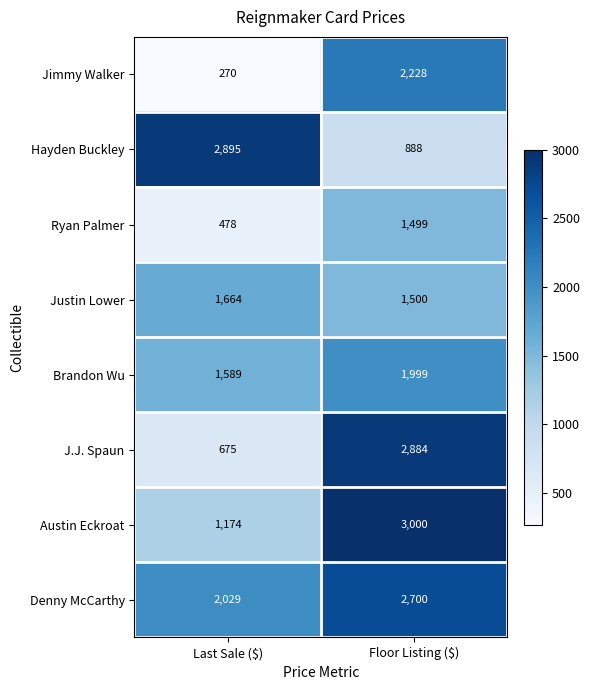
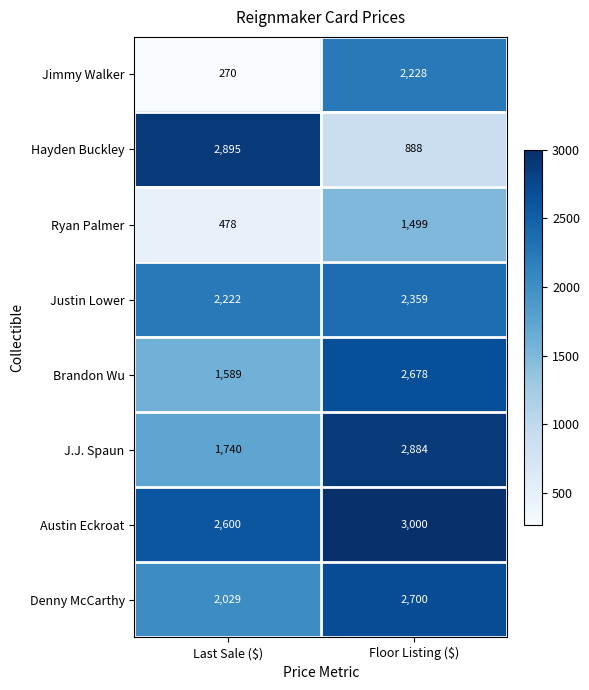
Justin Lower, Last Sale ($): 1,664 -> 2,222
Justin Lower, Floor Listing ($): 1,500 -> 2,359
Brandon Wu, Floor Listing ($): 1,999 -> 2,678
J.J. Spaun, Last Sale ($): 675 -> 1,740
Austin Eckroat, Last Sale ($): 1,174 -> 2,600
